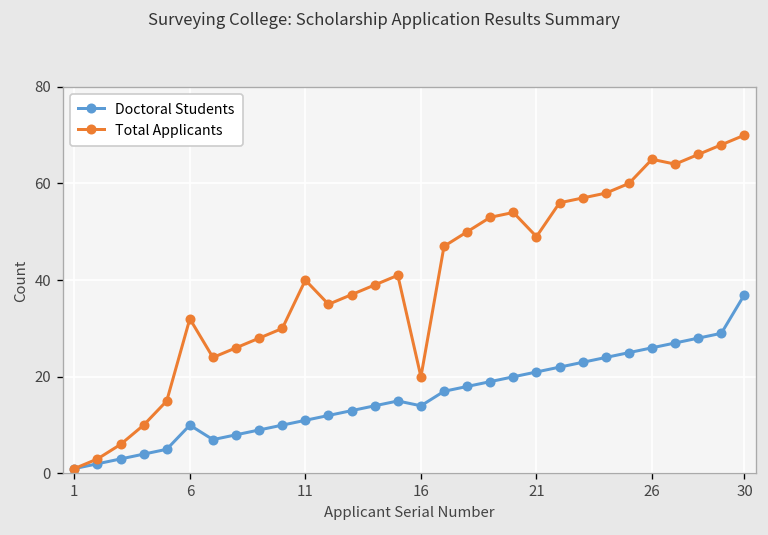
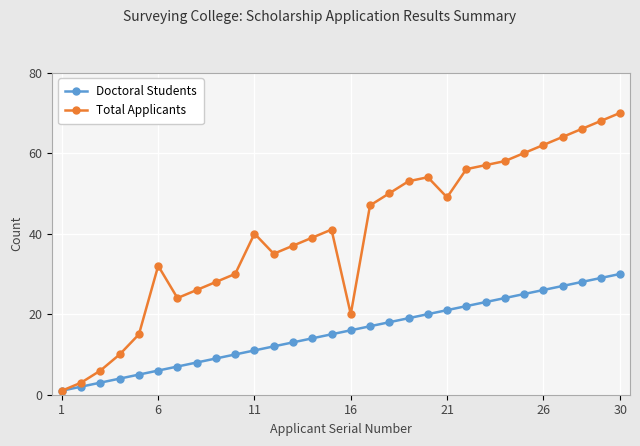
Doctoral Students, 6: 10 -> 6
Doctoral Students, 16: 14 -> 16
Total Applicants, 26: 65 -> 62
Doctoral Students, 30: 37 -> 30
